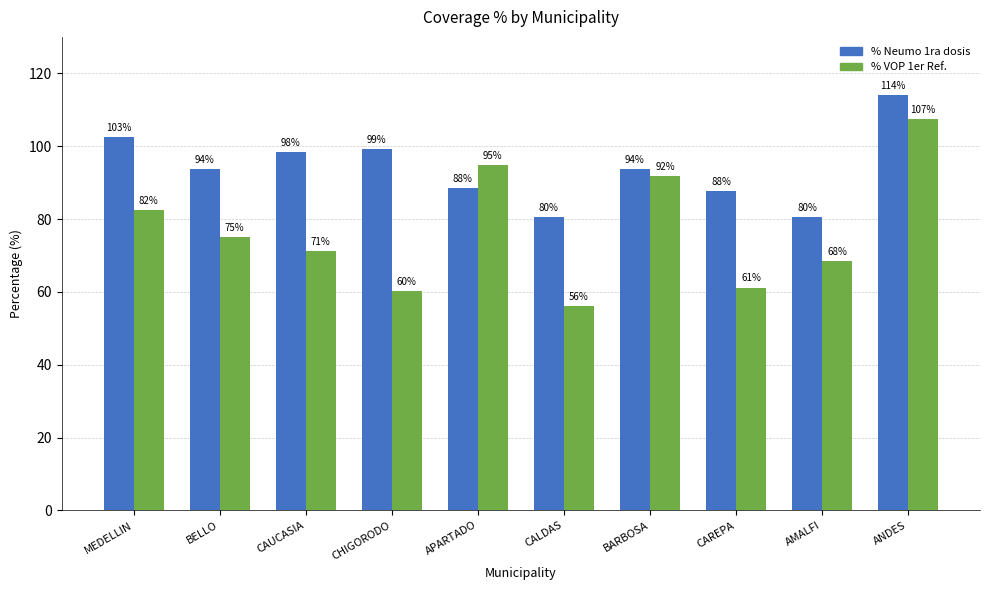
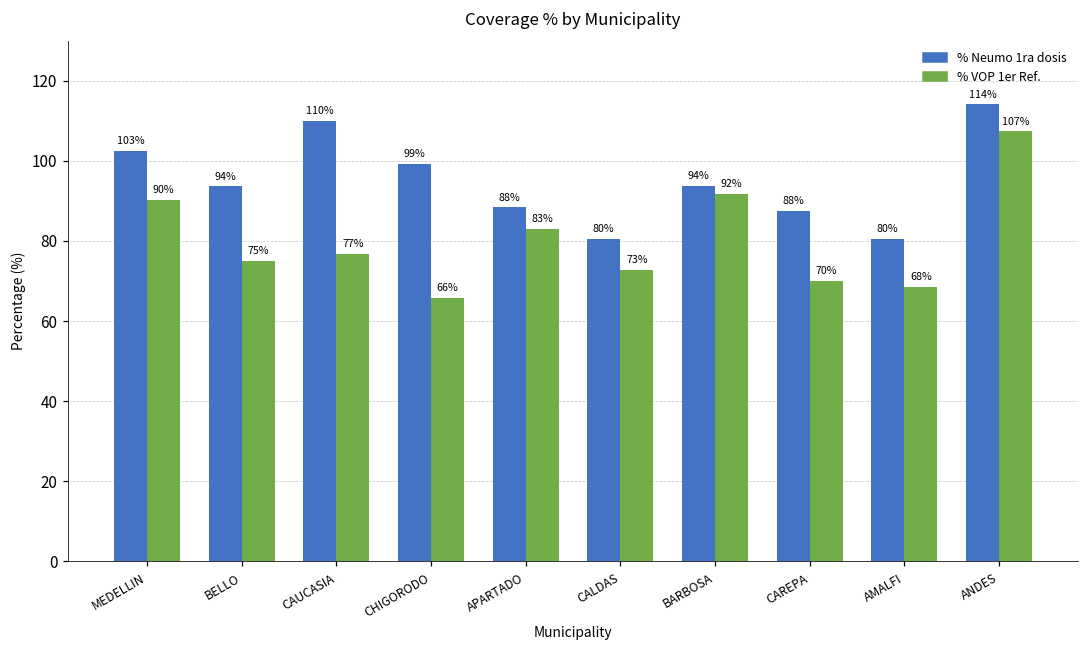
% VOP 1er Ref., MEDELLIN: 82% -> 90%
% Neumo 1ra dosis, CAUCASIA: 98% -> 110%
% VOP 1er Ref., CAUCASIA: 71% -> 77%
% VOP 1er Ref., CHIGORODO: 60% -> 66%
% VOP 1er Ref., APARTADO: 95% -> 83%
% VOP 1er Ref., CALDAS: 56% -> 73%
% VOP 1er Ref., CAREPA: 61% -> 70%
